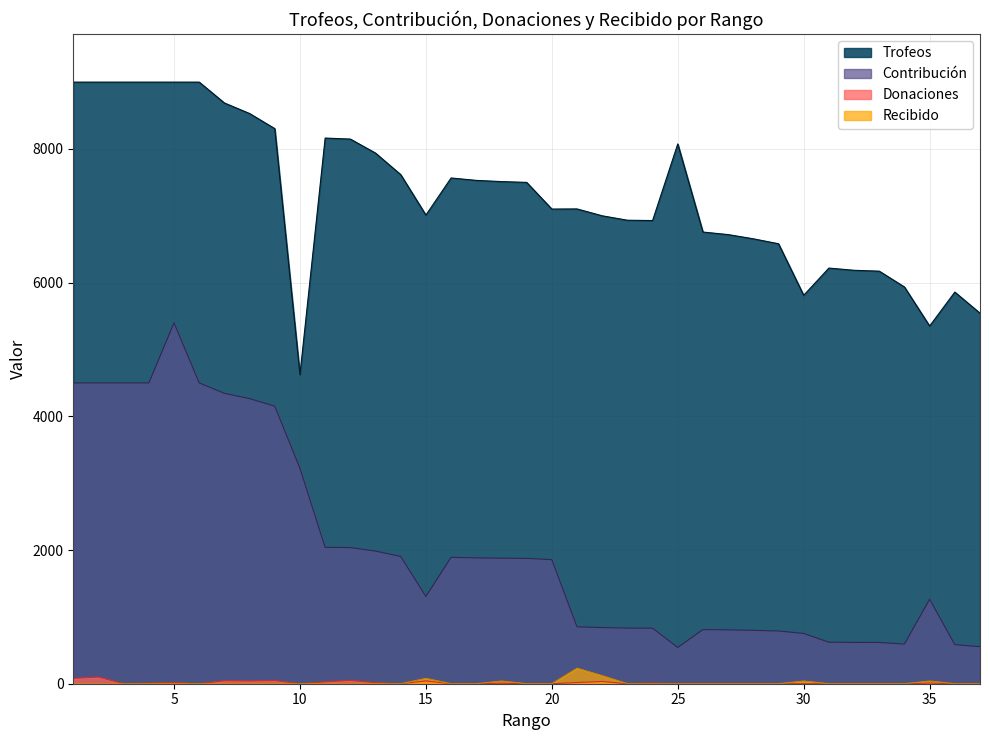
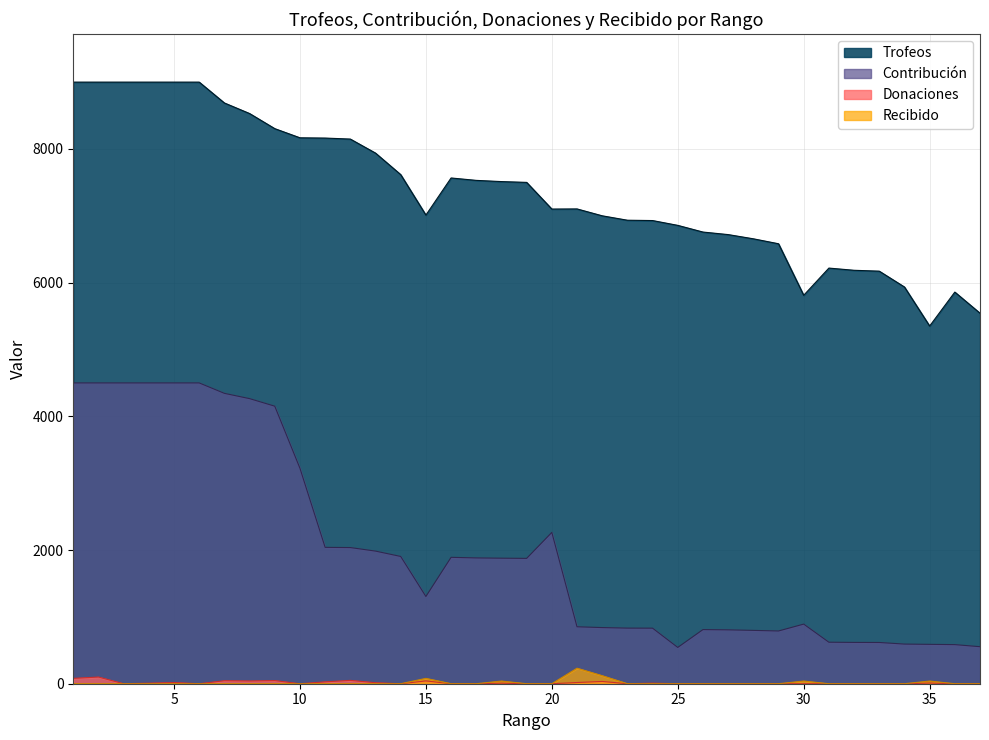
Contribución, 5: 5400 -> 4500
Trofeos, 10: 4600 -> 8200
Contribución, 20: 1900 -> 2300
Trofeos, 25: 8100 -> 6900
Contribución, 30: 800 -> 900
Contribución, 35: 1300 -> 600
